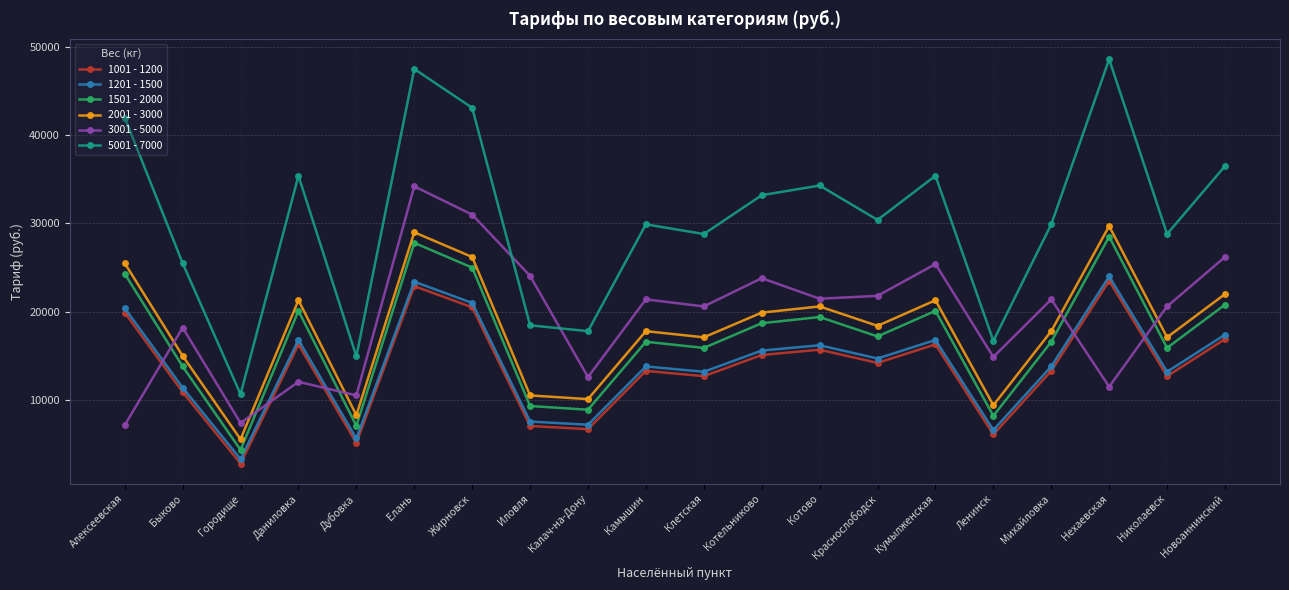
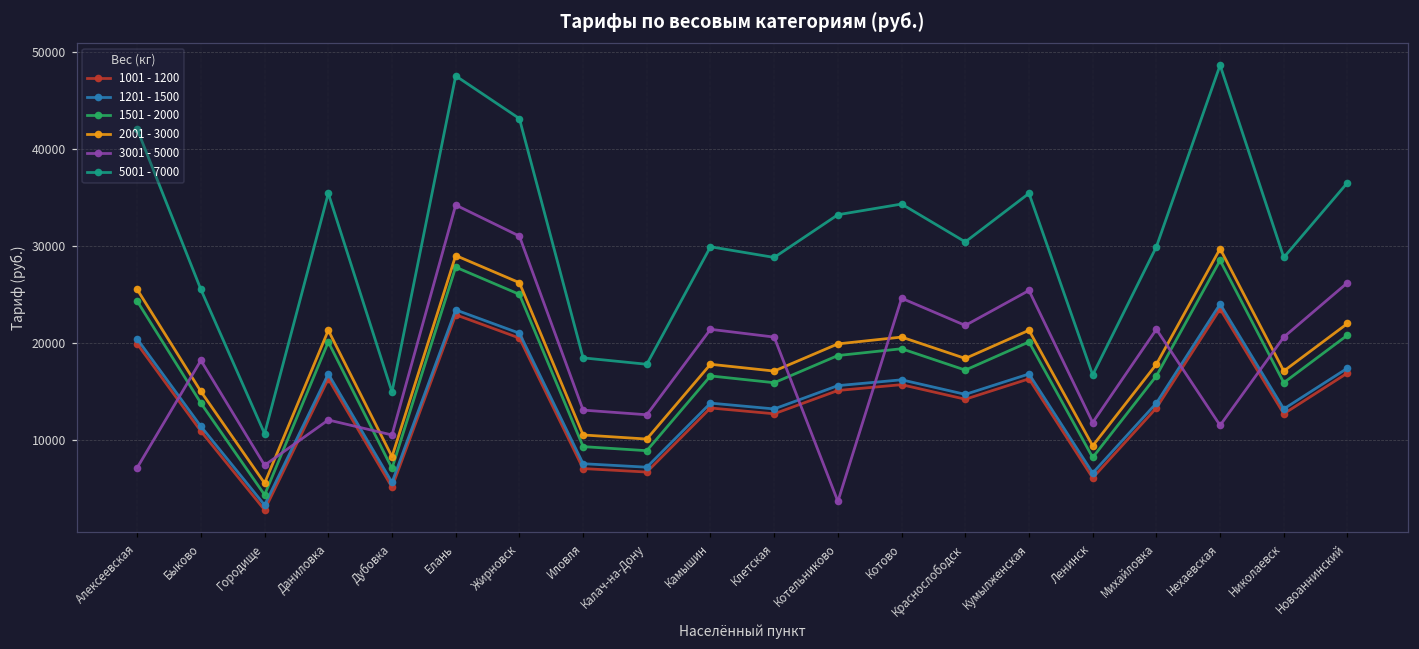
3001 - 5000, Иловля: 24000 -> 13000
3001 - 5000, Котельниково: 24000 -> 4000
3001 - 5000, Котово: 21000 -> 25000
3001 - 5000, Ленинск: 15000 -> 12000
